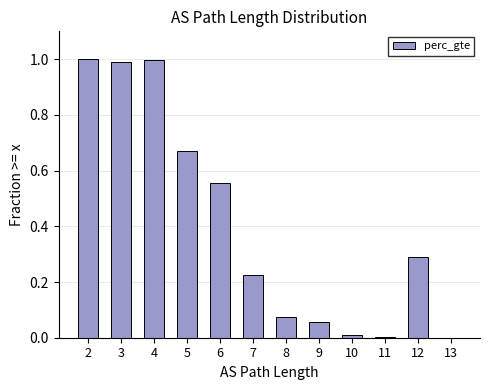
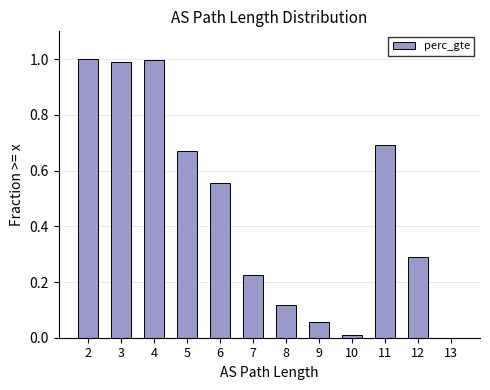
8: 0.07 -> 0.12
11: 0.00 -> 0.69
